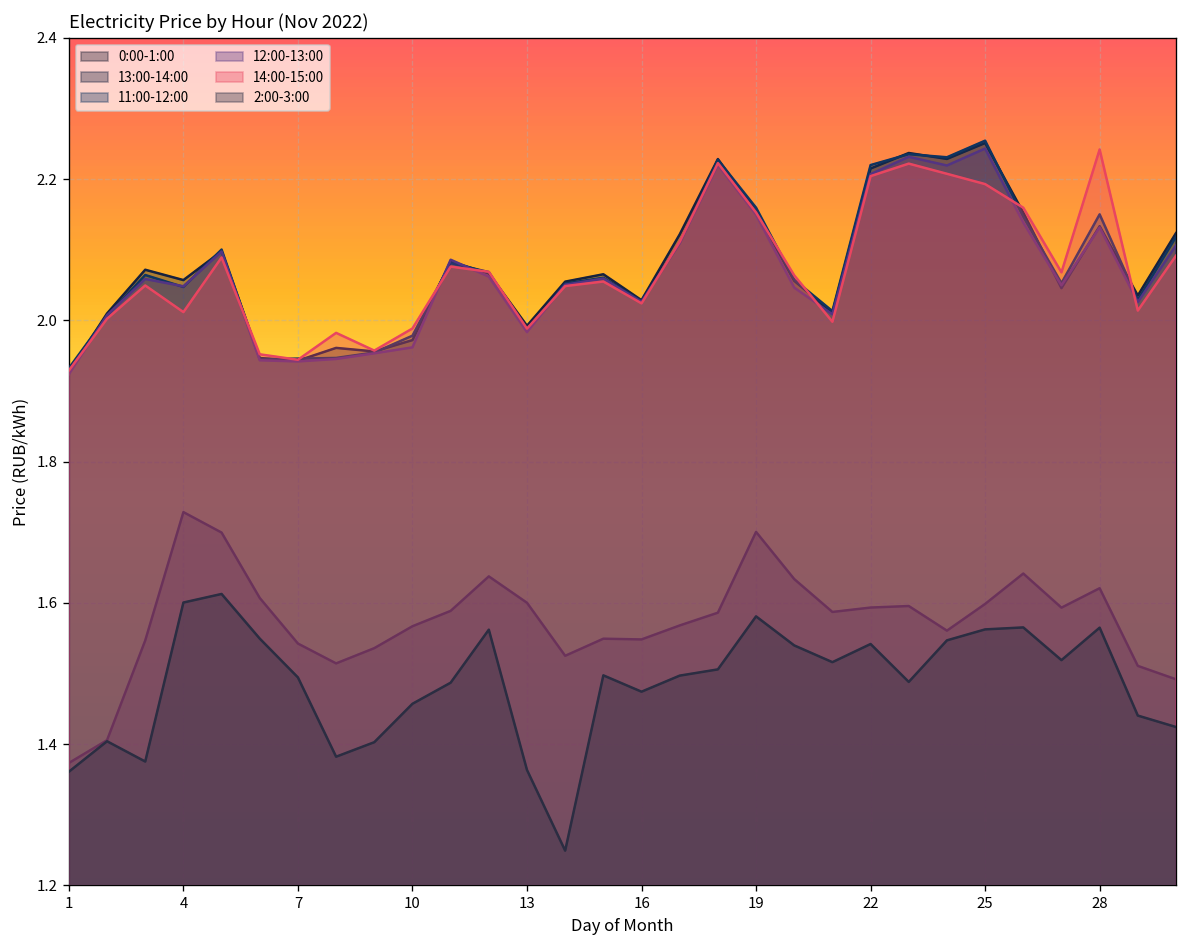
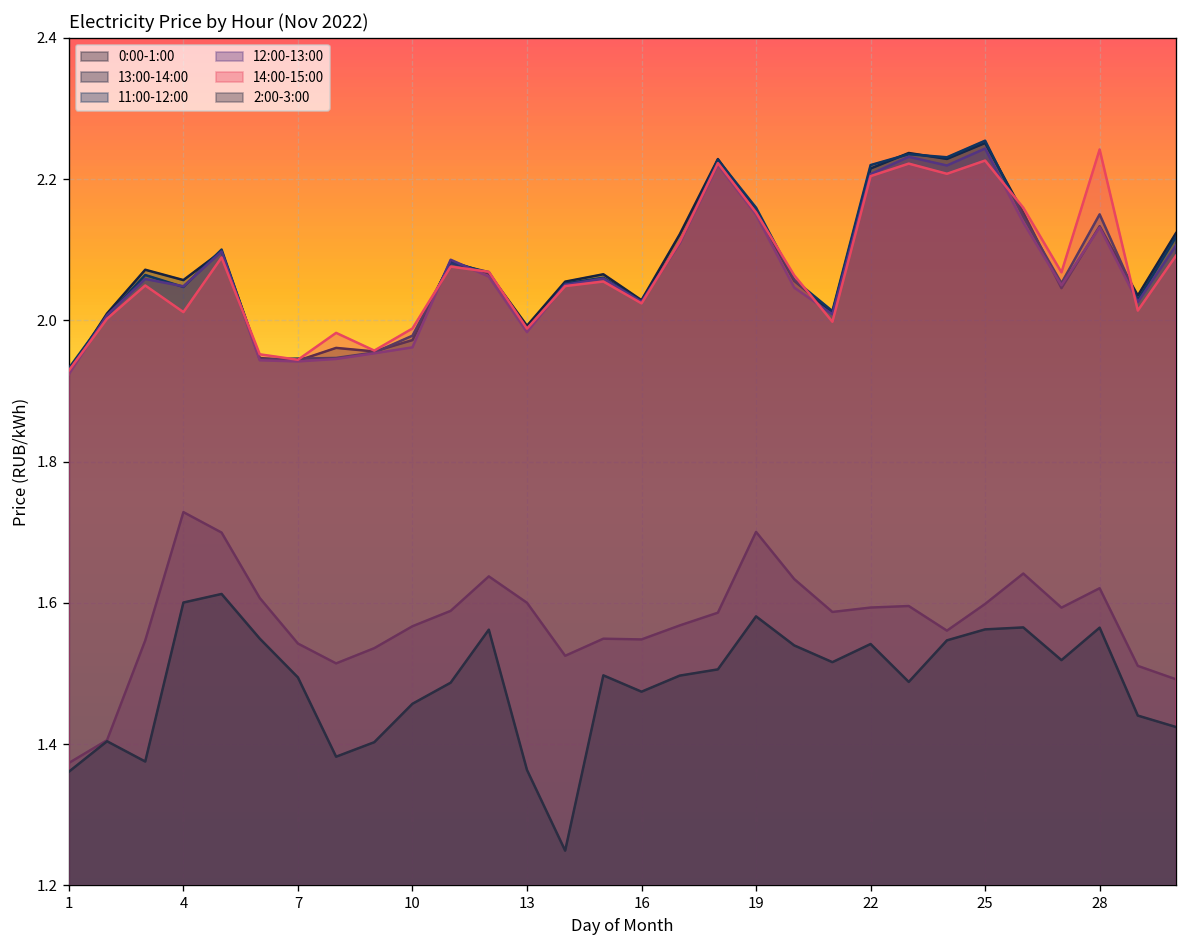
14:00-15:00, 25: 2.19 -> 2.23
